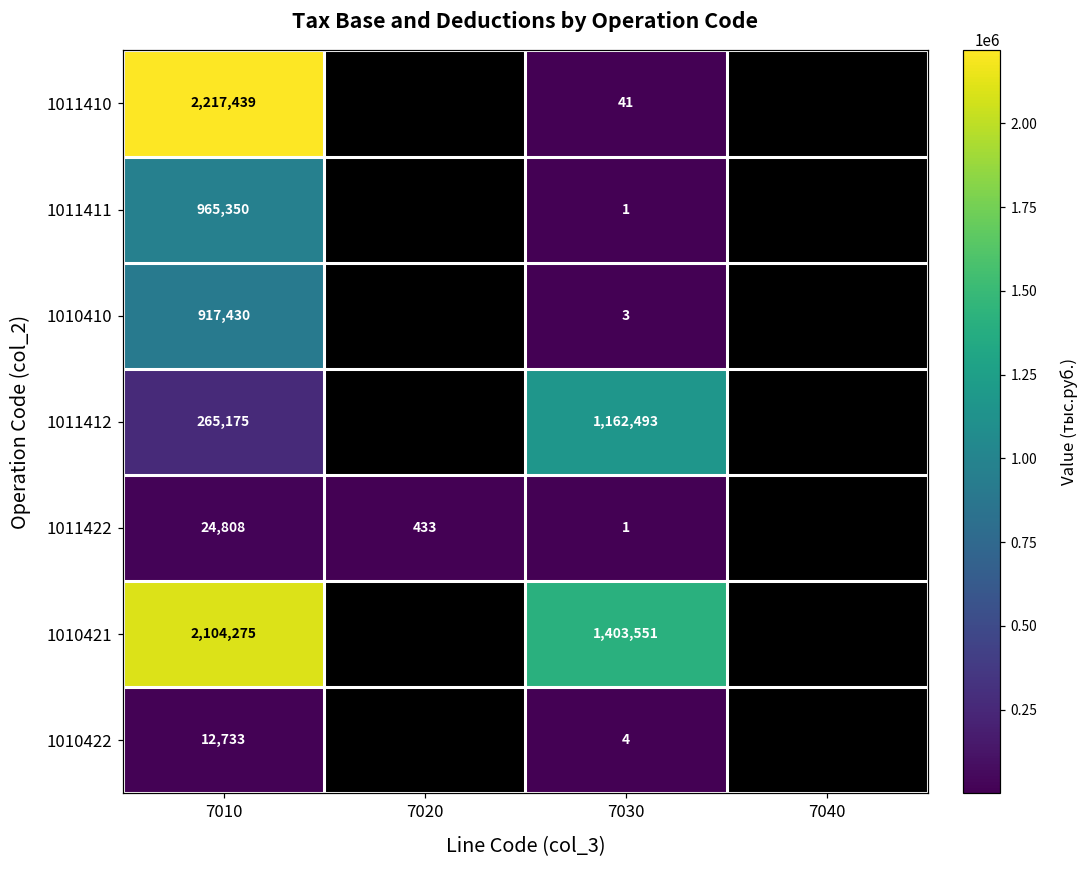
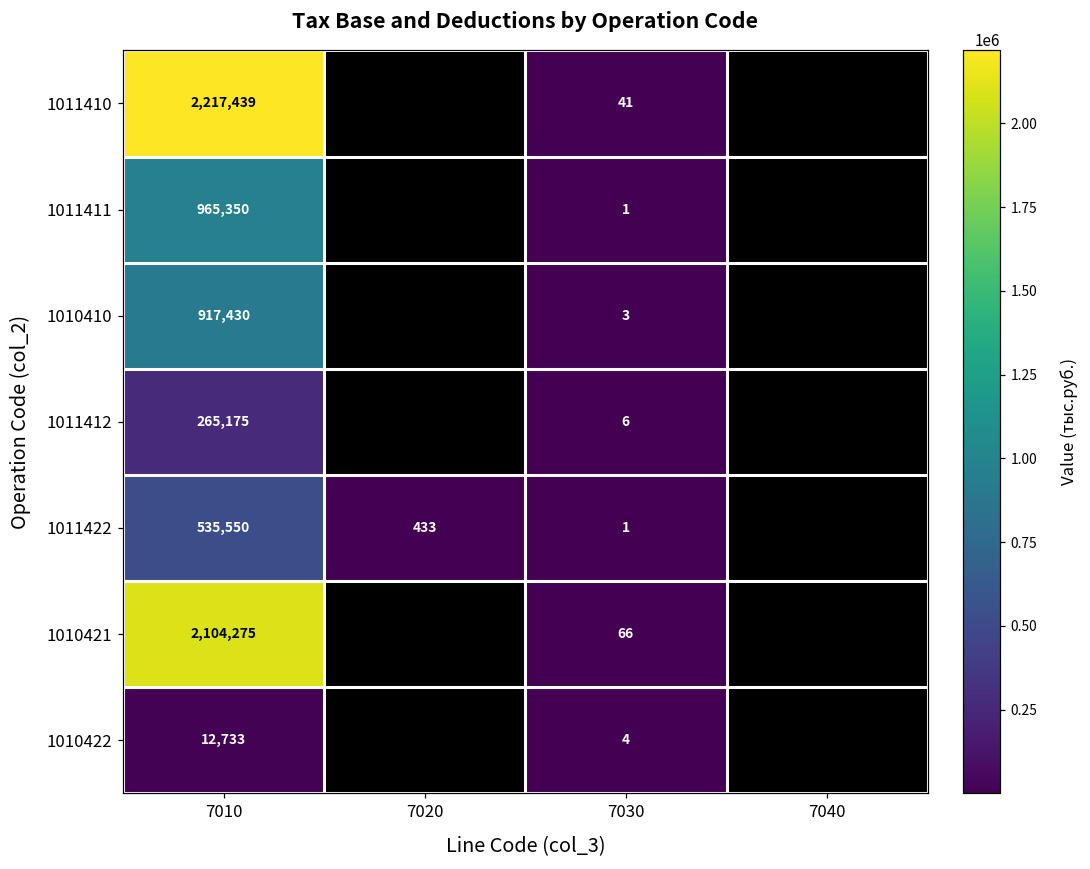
1011412, 7030: 1,162,493 -> 6
1011422, 7010: 24,808 -> 535,550
1010421, 7030: 1,403,551 -> 66
